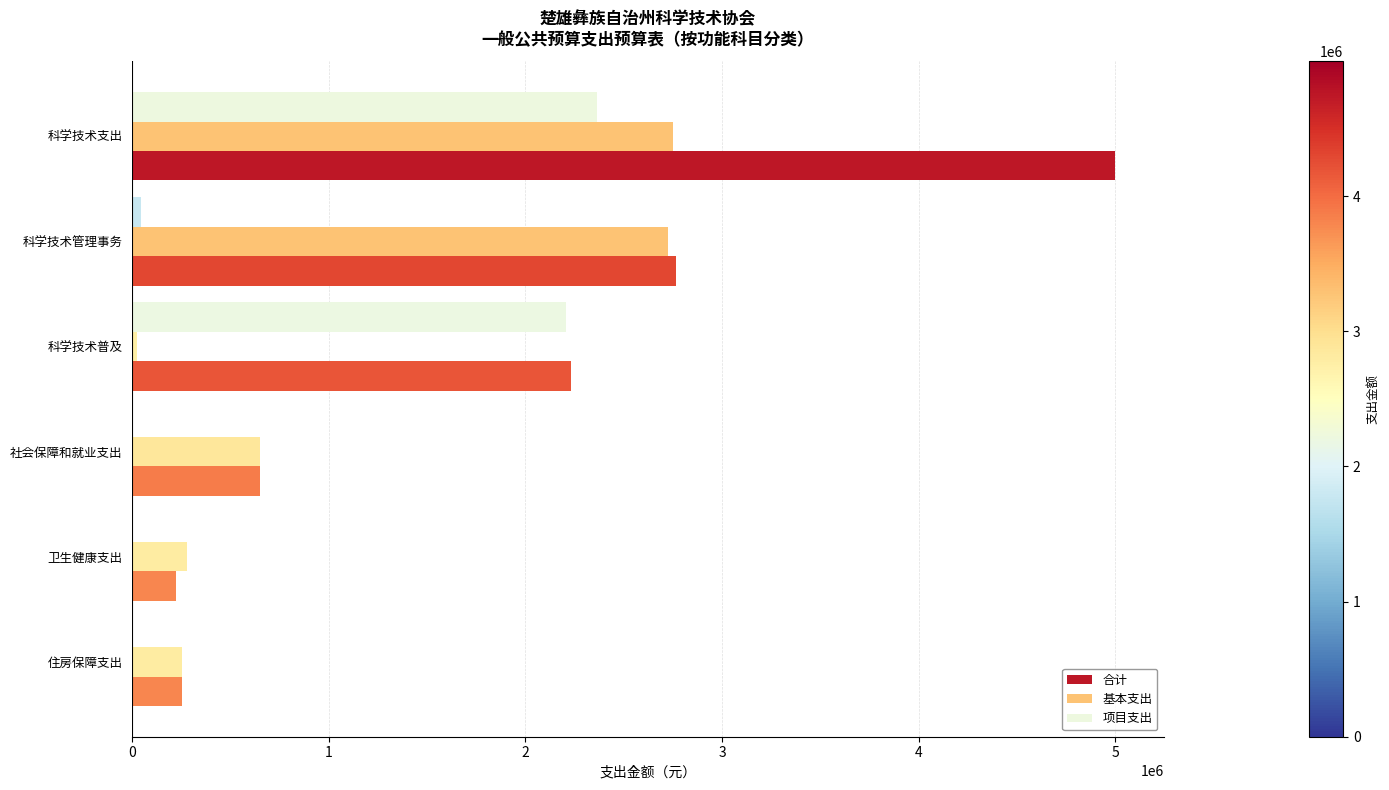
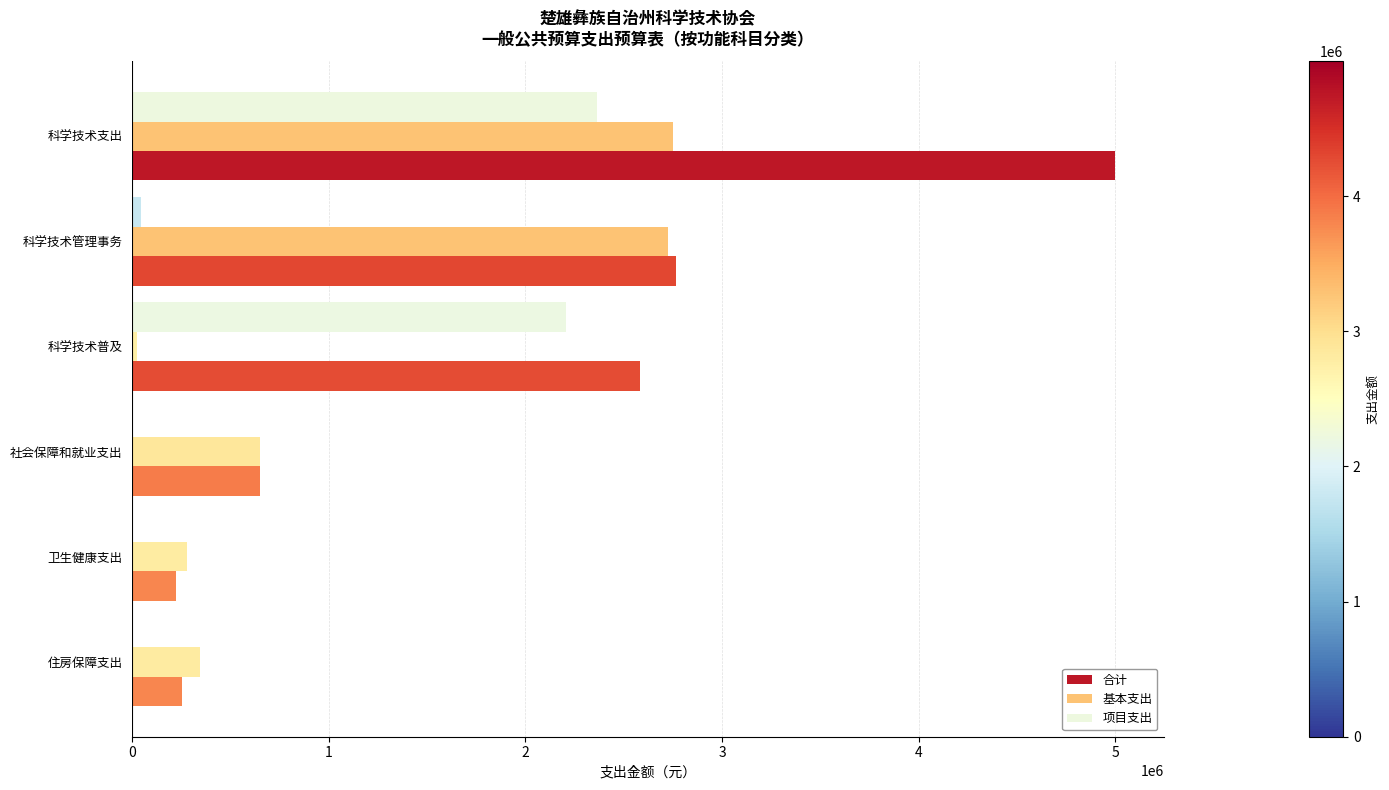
合计, 科学技术普及: 2230000 -> 2580000
基本支出, 住房保障支出: 260000 -> 350000
